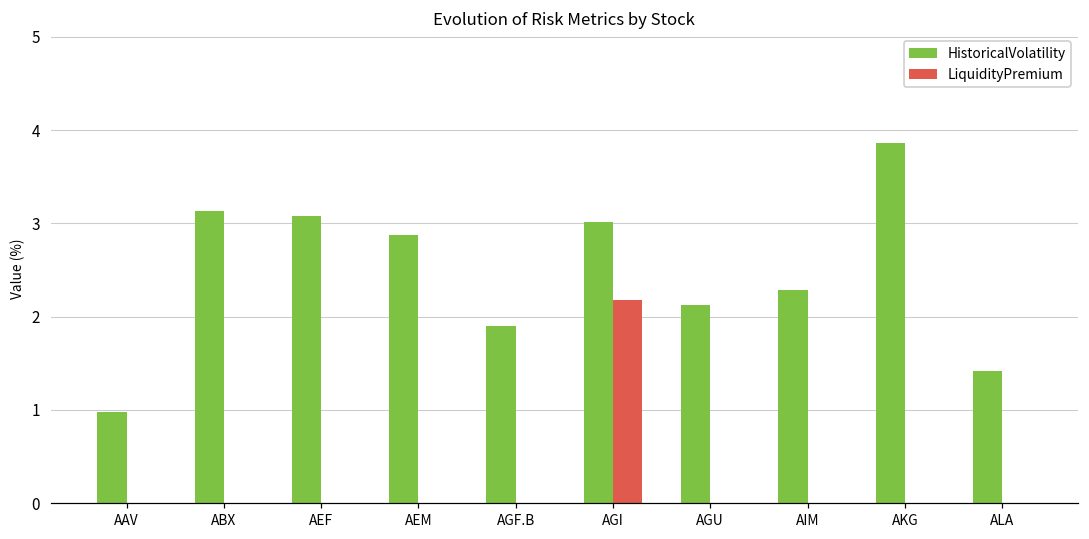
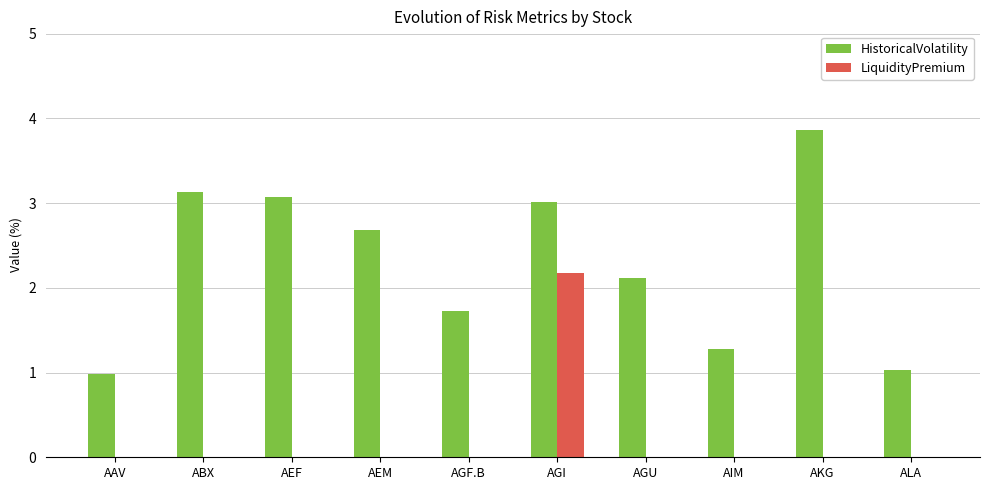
HistoricalVolatility, AEM: 2.9 -> 2.7
HistoricalVolatility, AGF.B: 1.9 -> 1.7
HistoricalVolatility, AIM: 2.3 -> 1.3
HistoricalVolatility, ALA: 1.4 -> 1.0
